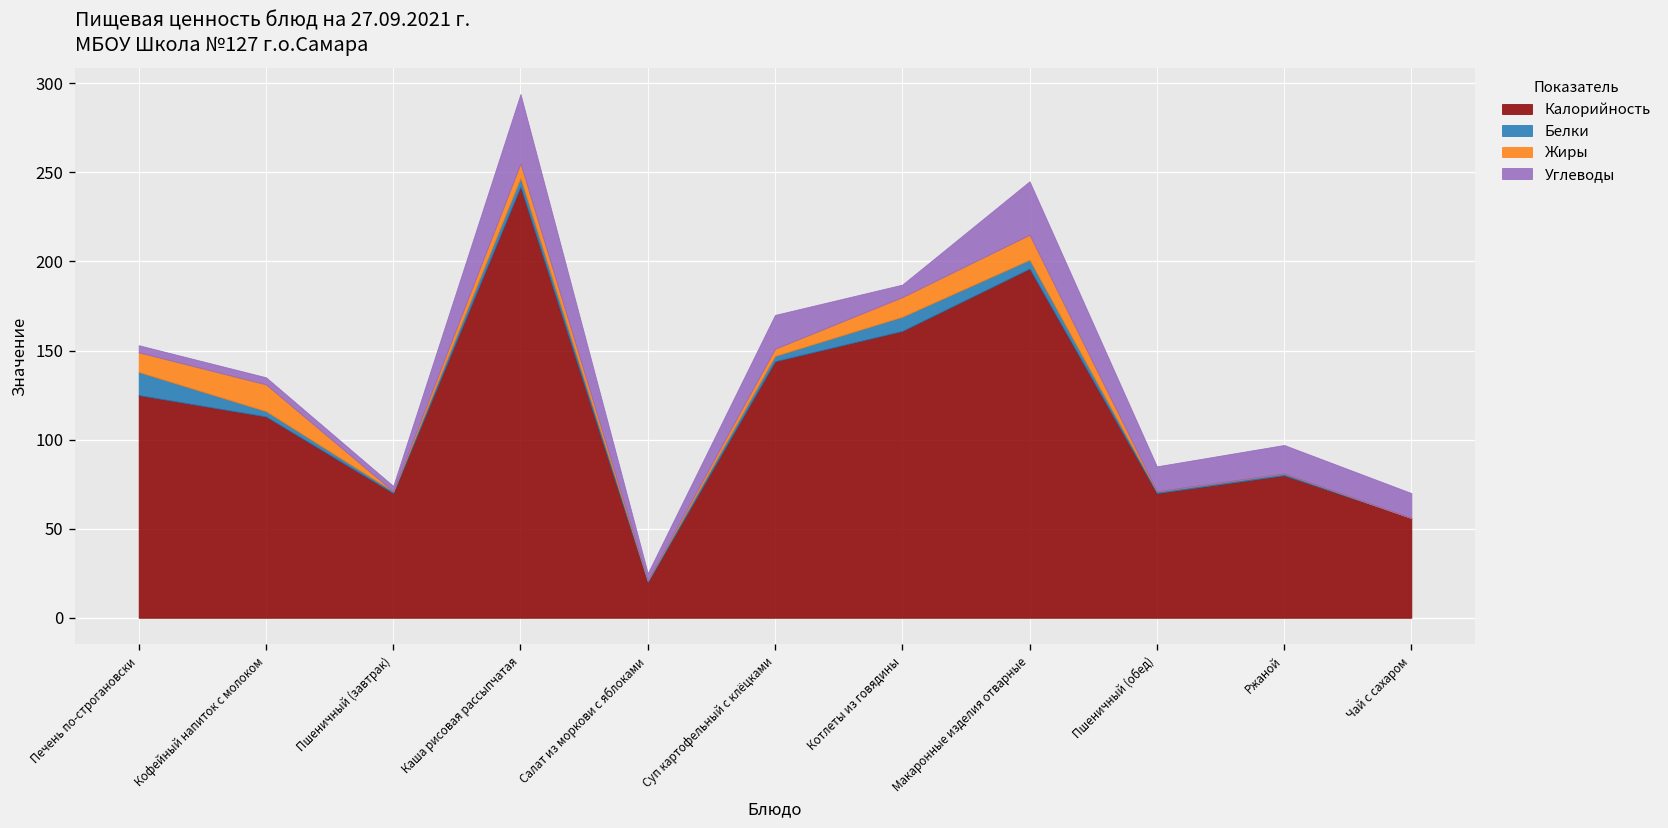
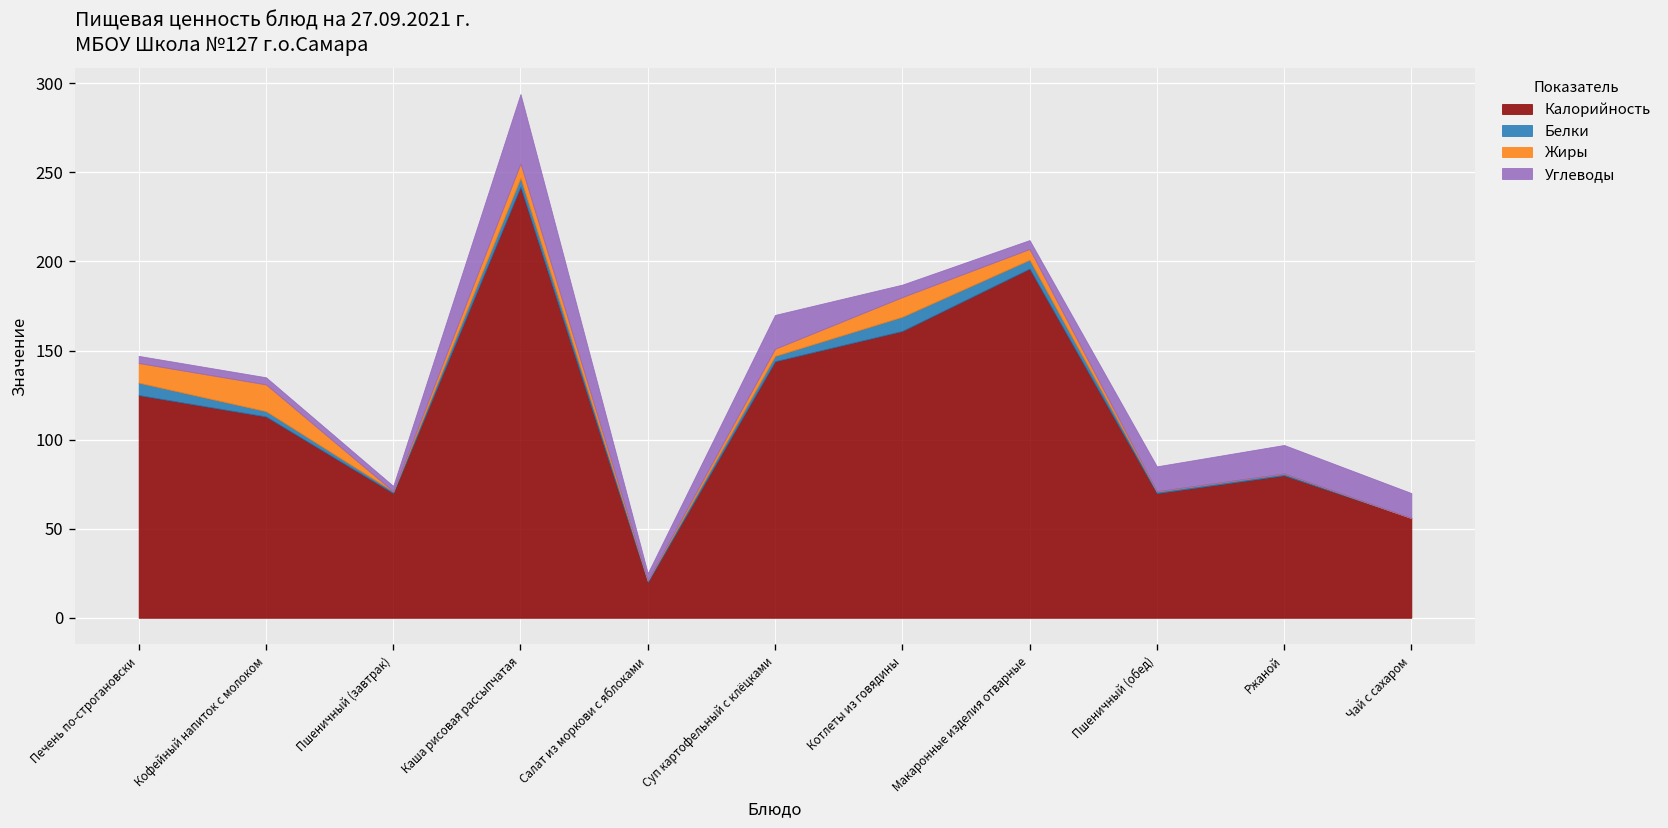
Белки, Печень по-строгановски: 13 -> 7
Жиры, Макаронные изделия отварные: 14 -> 6
Углеводы, Макаронные изделия отварные: 30 -> 5
